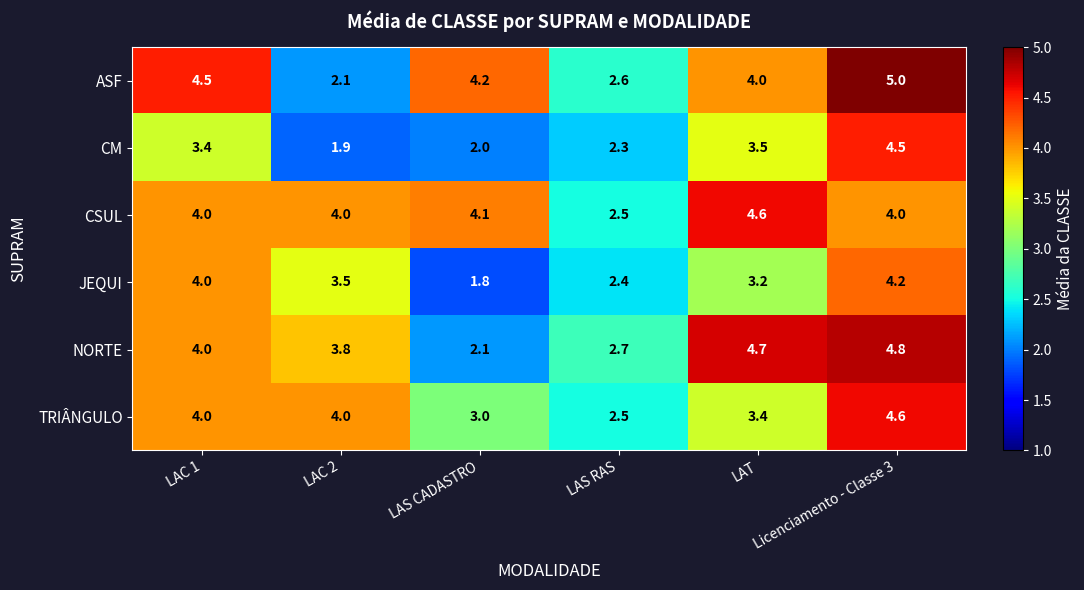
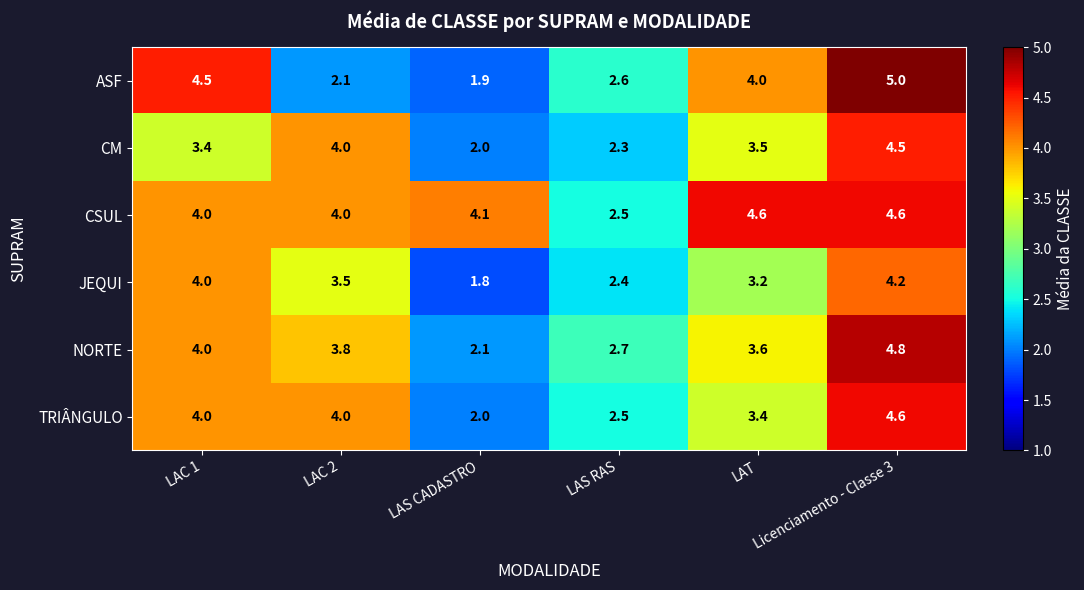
ASF, LAS CADASTRO: 4.2 -> 1.9
CM, LAC 2: 1.9 -> 4.0
CSUL, Licenciamento - Classe 3: 4.0 -> 4.6
NORTE, LAT: 4.7 -> 3.6
TRIÂNGULO, LAS CADASTRO: 3.0 -> 2.0
